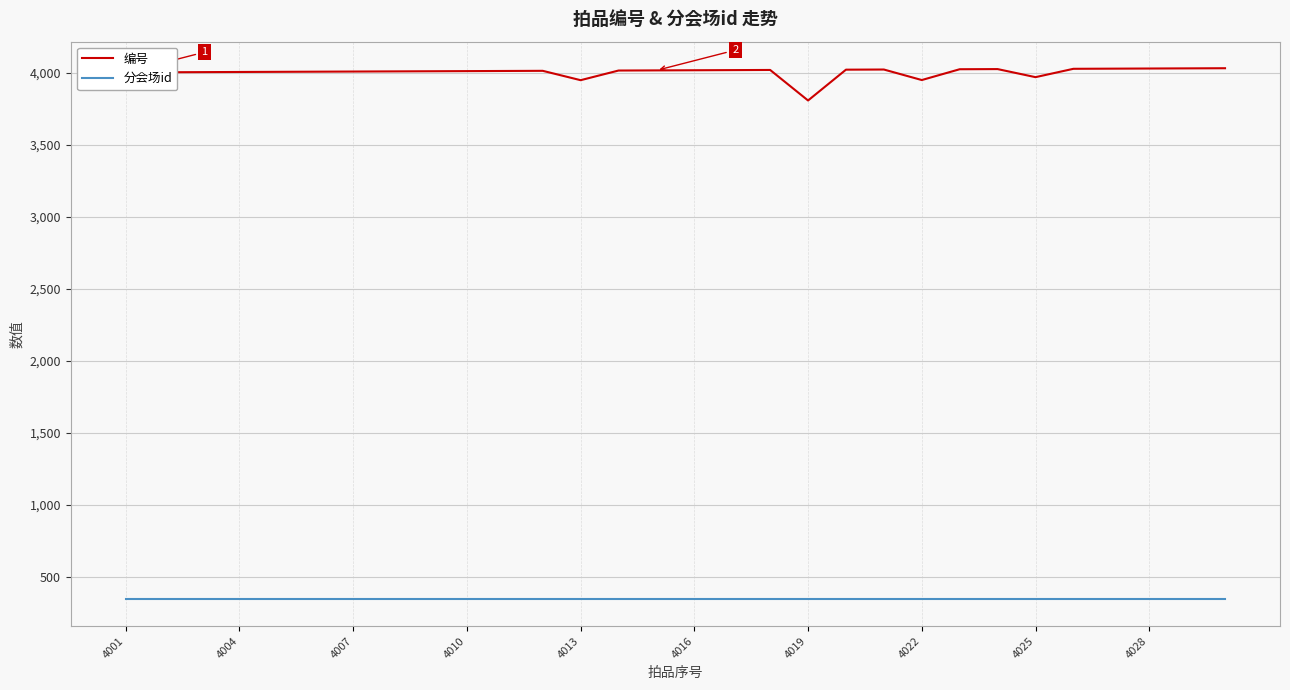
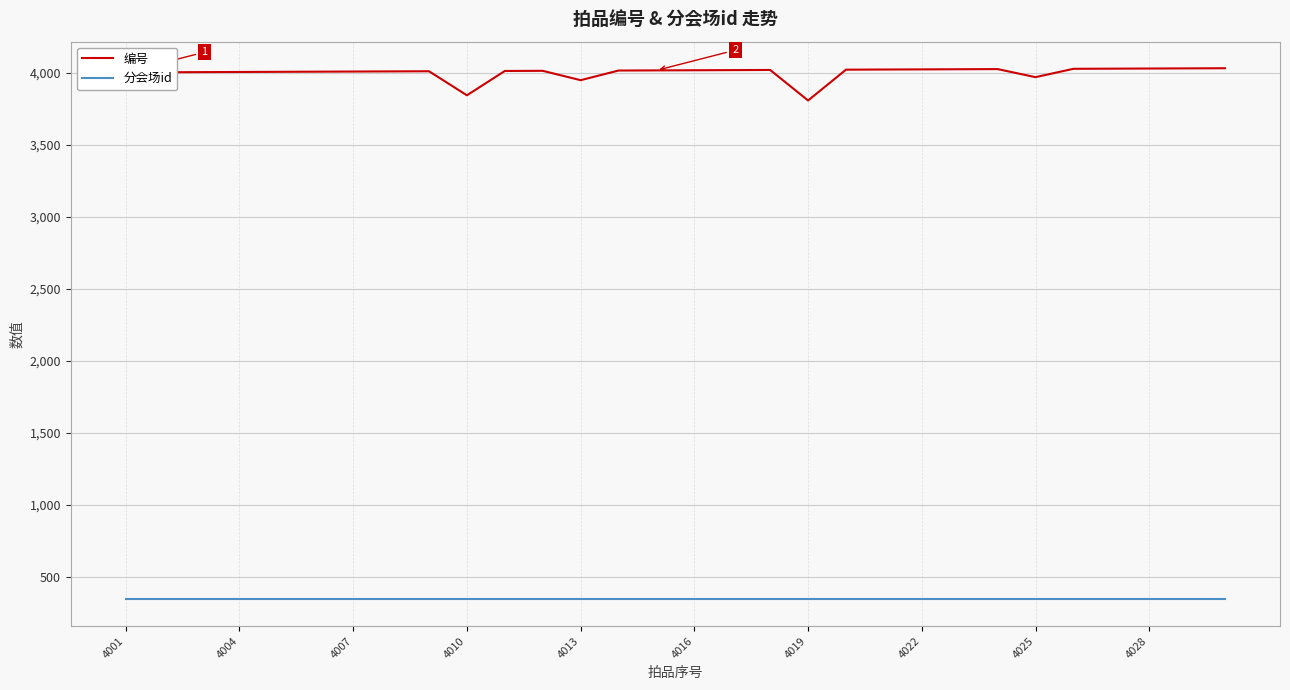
编号, 4010: 4,010 -> 3,840
编号, 4022: 3,950 -> 4,020
